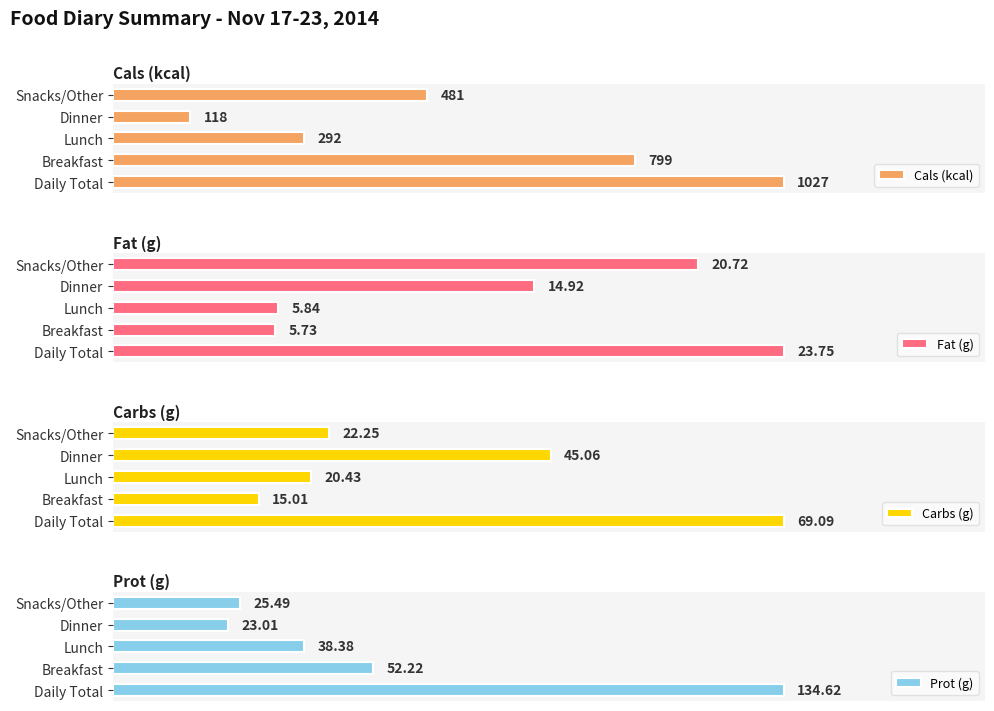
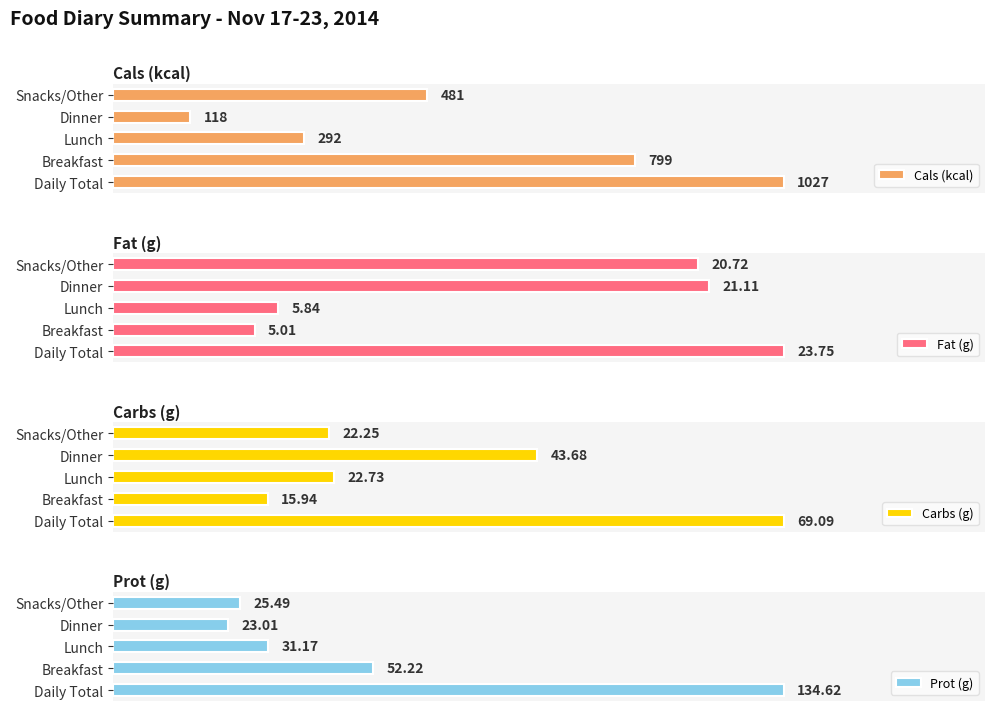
Fat (g), Dinner: 14.92 -> 21.11
Fat (g), Breakfast: 5.73 -> 5.01
Carbs (g), Dinner: 45.06 -> 43.68
Carbs (g), Lunch: 20.43 -> 22.73
Carbs (g), Breakfast: 15.01 -> 15.94
Prot (g), Lunch: 38.38 -> 31.17
